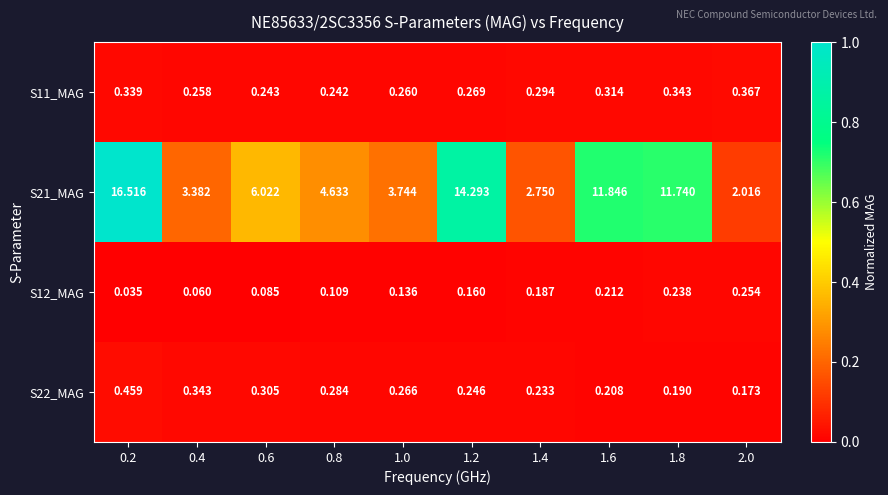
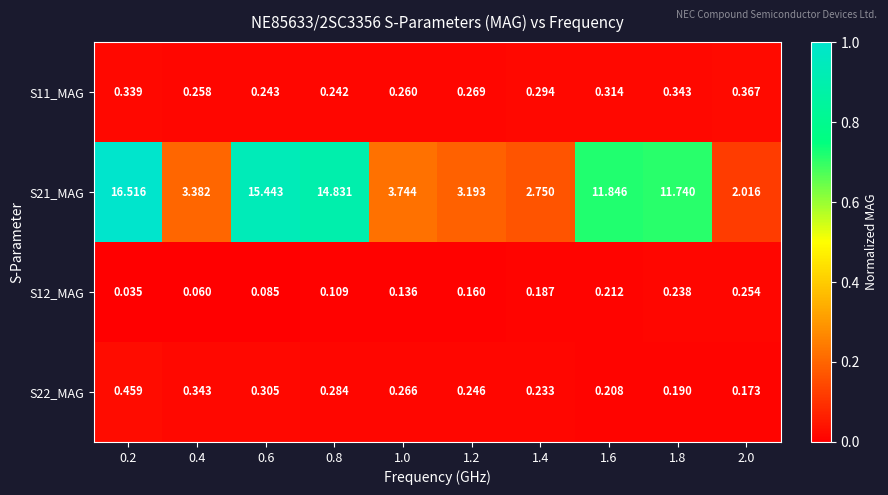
S21_MAG, 0.6: 6.022 -> 15.443
S21_MAG, 0.8: 4.633 -> 14.831
S21_MAG, 1.2: 14.293 -> 3.193
